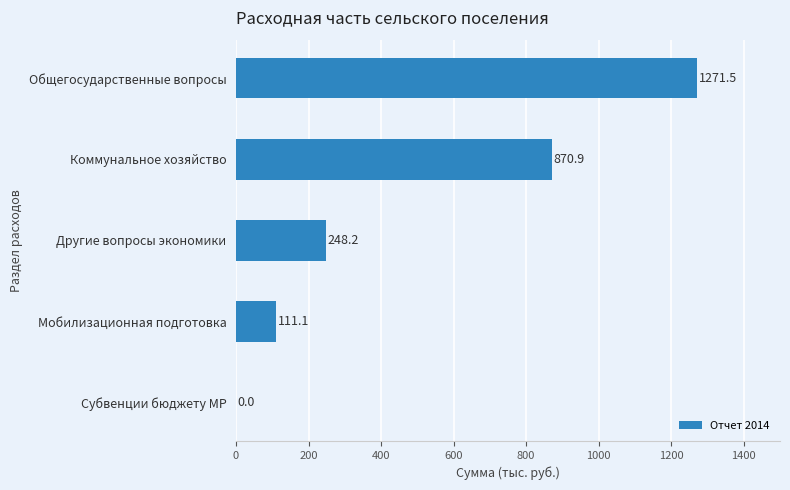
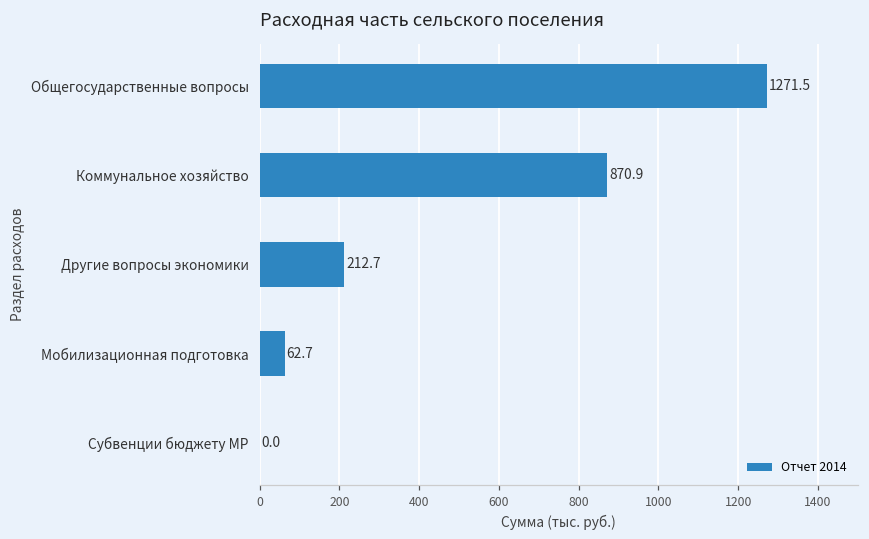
Другие вопросы экономики: 248.2 -> 212.7
Мобилизационная подготовка: 111.1 -> 62.7
